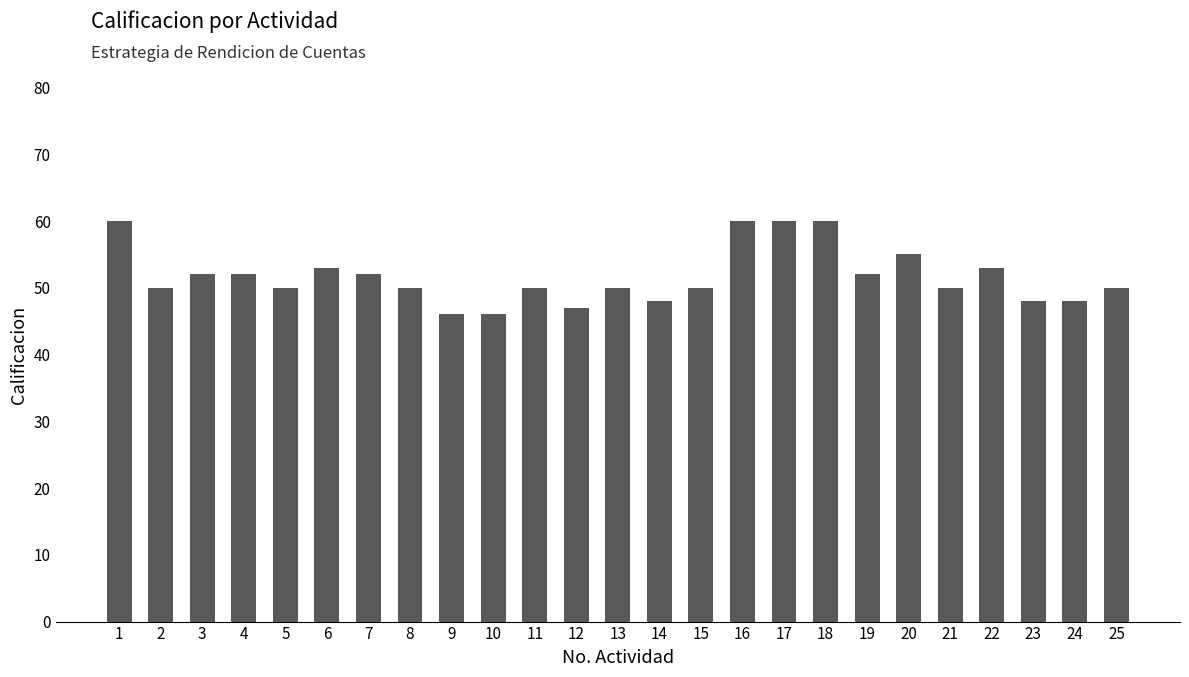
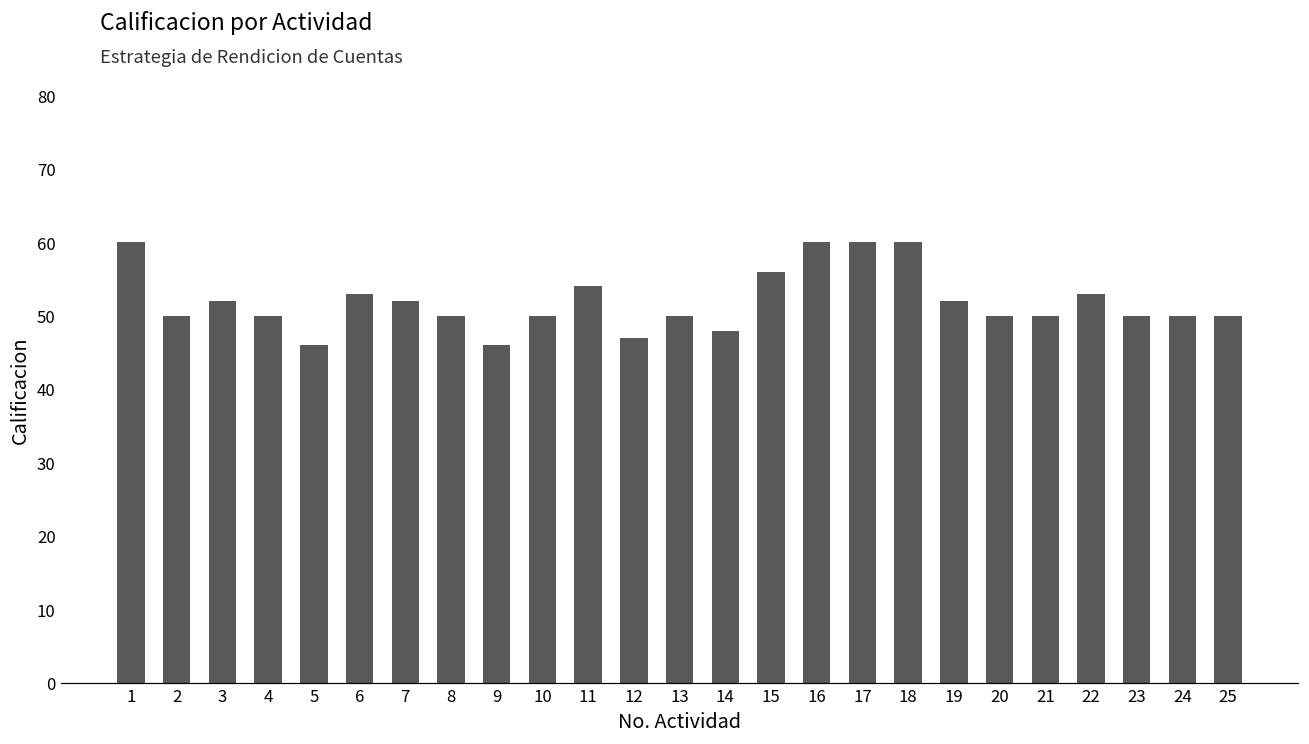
4: 52 -> 50
5: 50 -> 46
10: 46 -> 50
11: 50 -> 54
15: 50 -> 56
20: 55 -> 50
23: 48 -> 50
24: 48 -> 50
